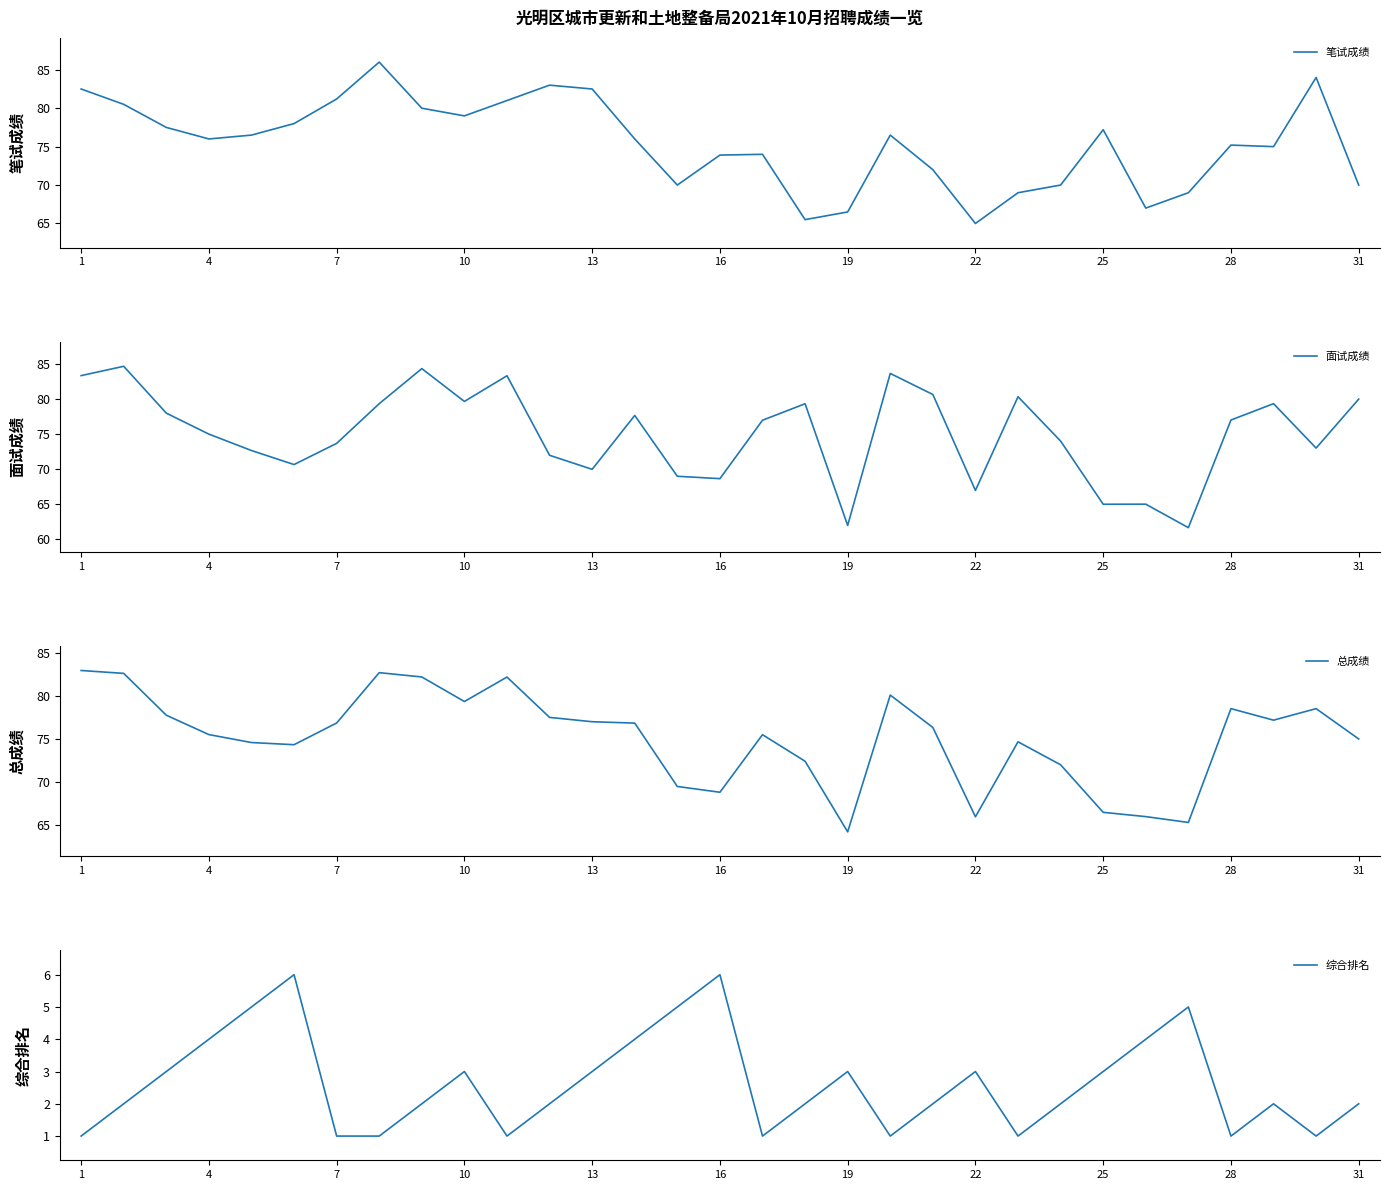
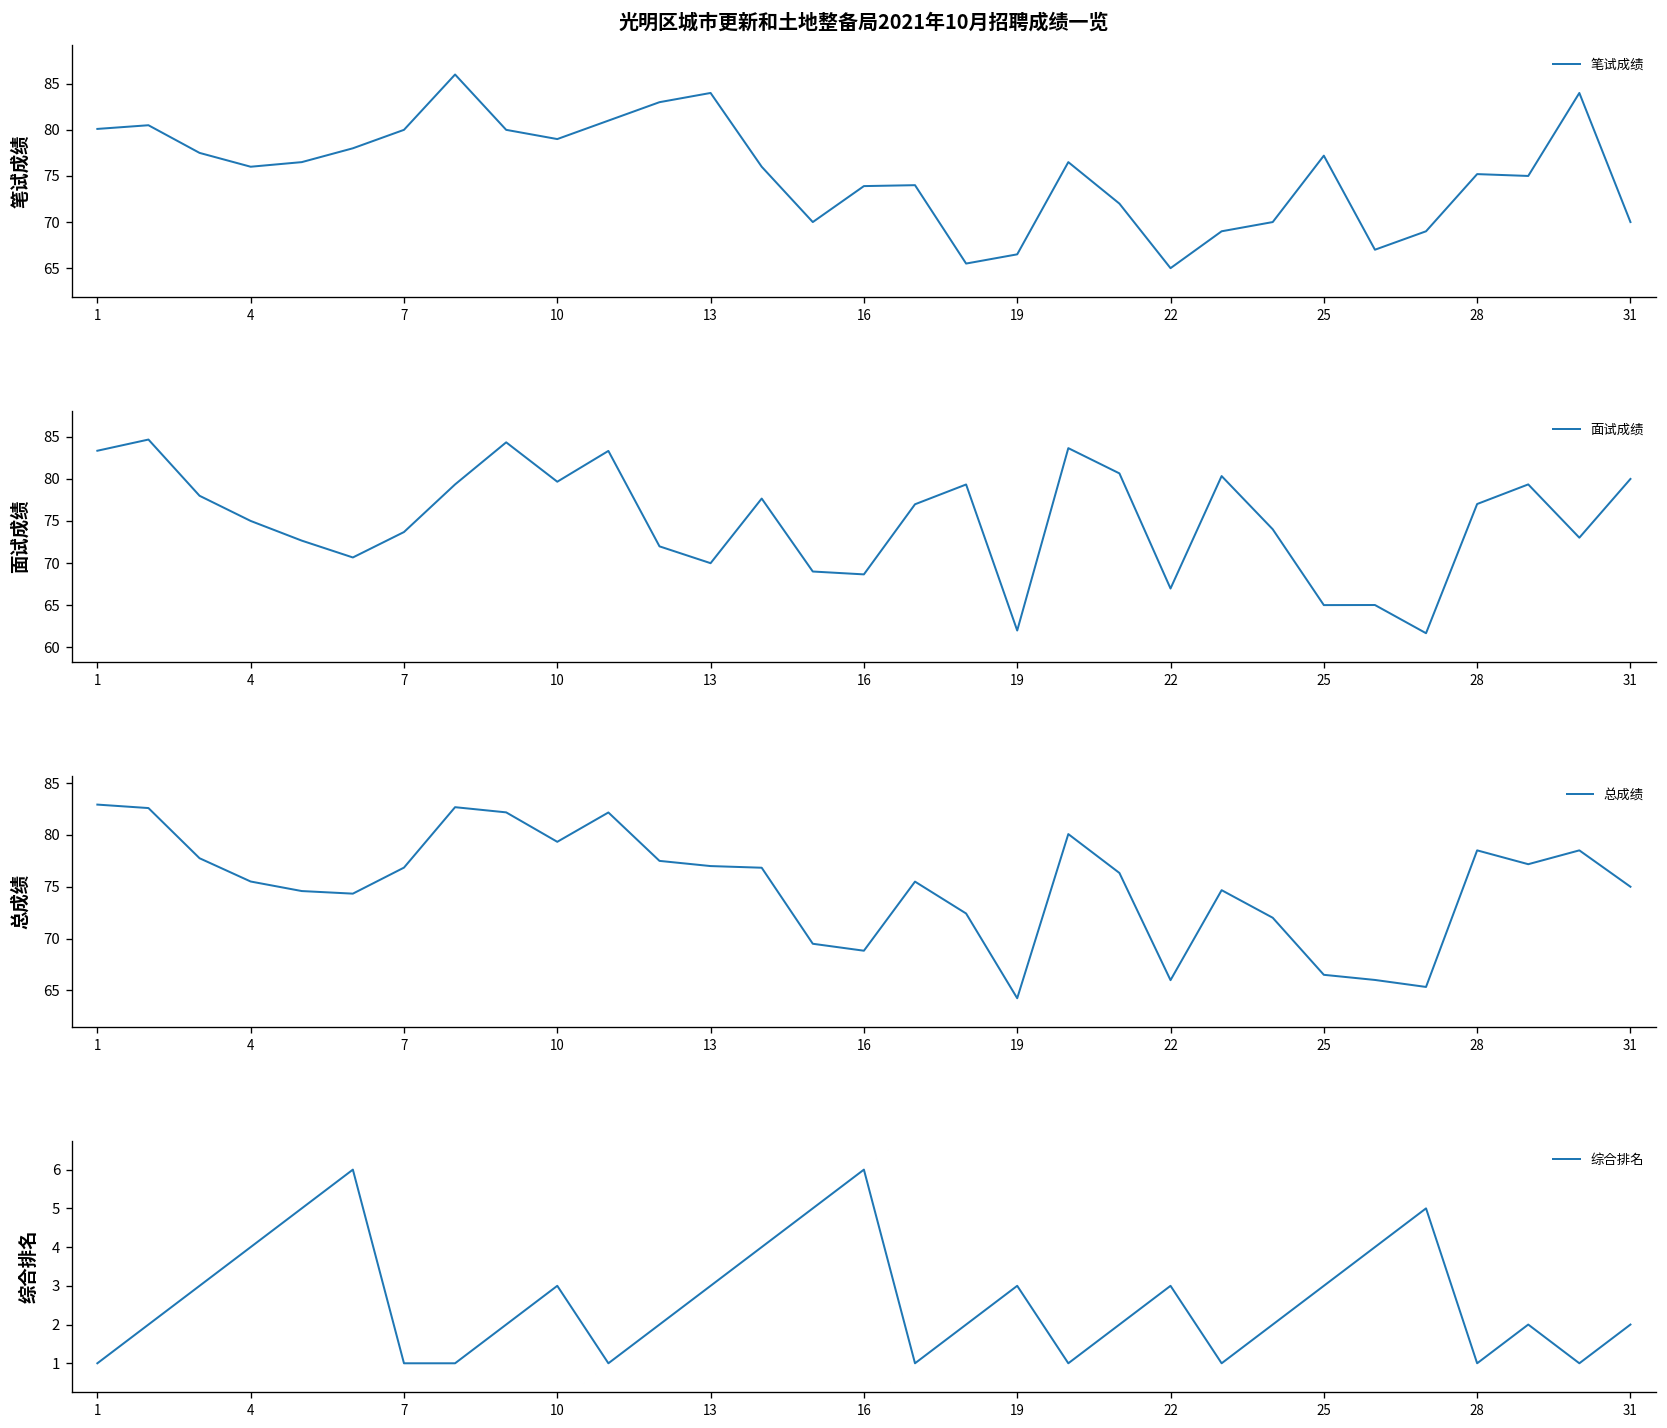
光明区城市更新和土地整备局2021年10月招聘成绩一览, 1: 83 -> 80
光明区城市更新和土地整备局2021年10月招聘成绩一览, 7: 81 -> 80
光明区城市更新和土地整备局2021年10月招聘成绩一览, 13: 83 -> 84
